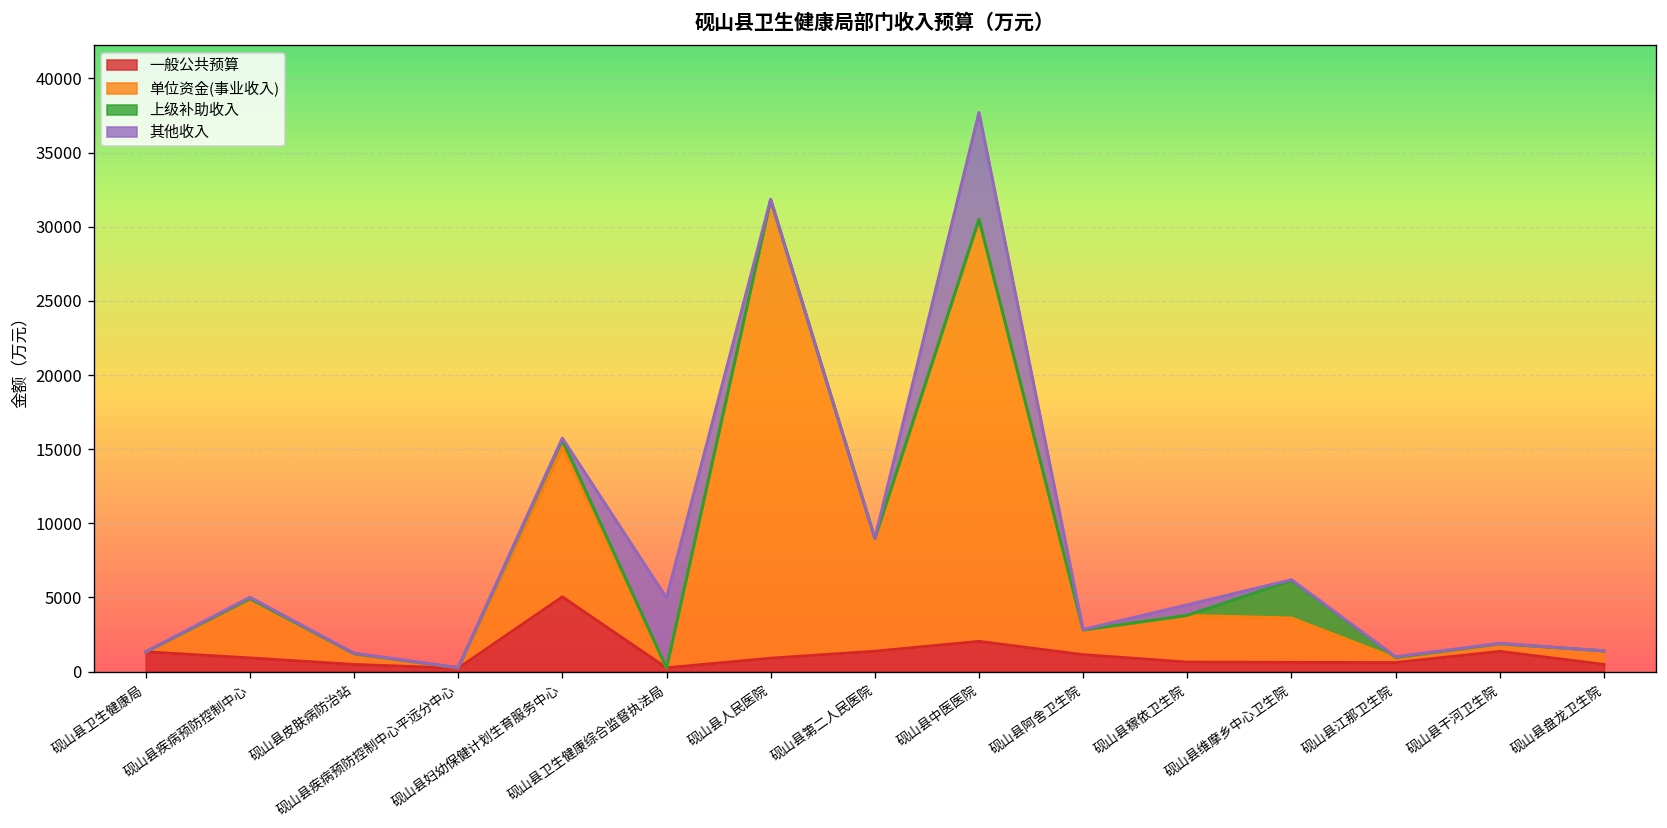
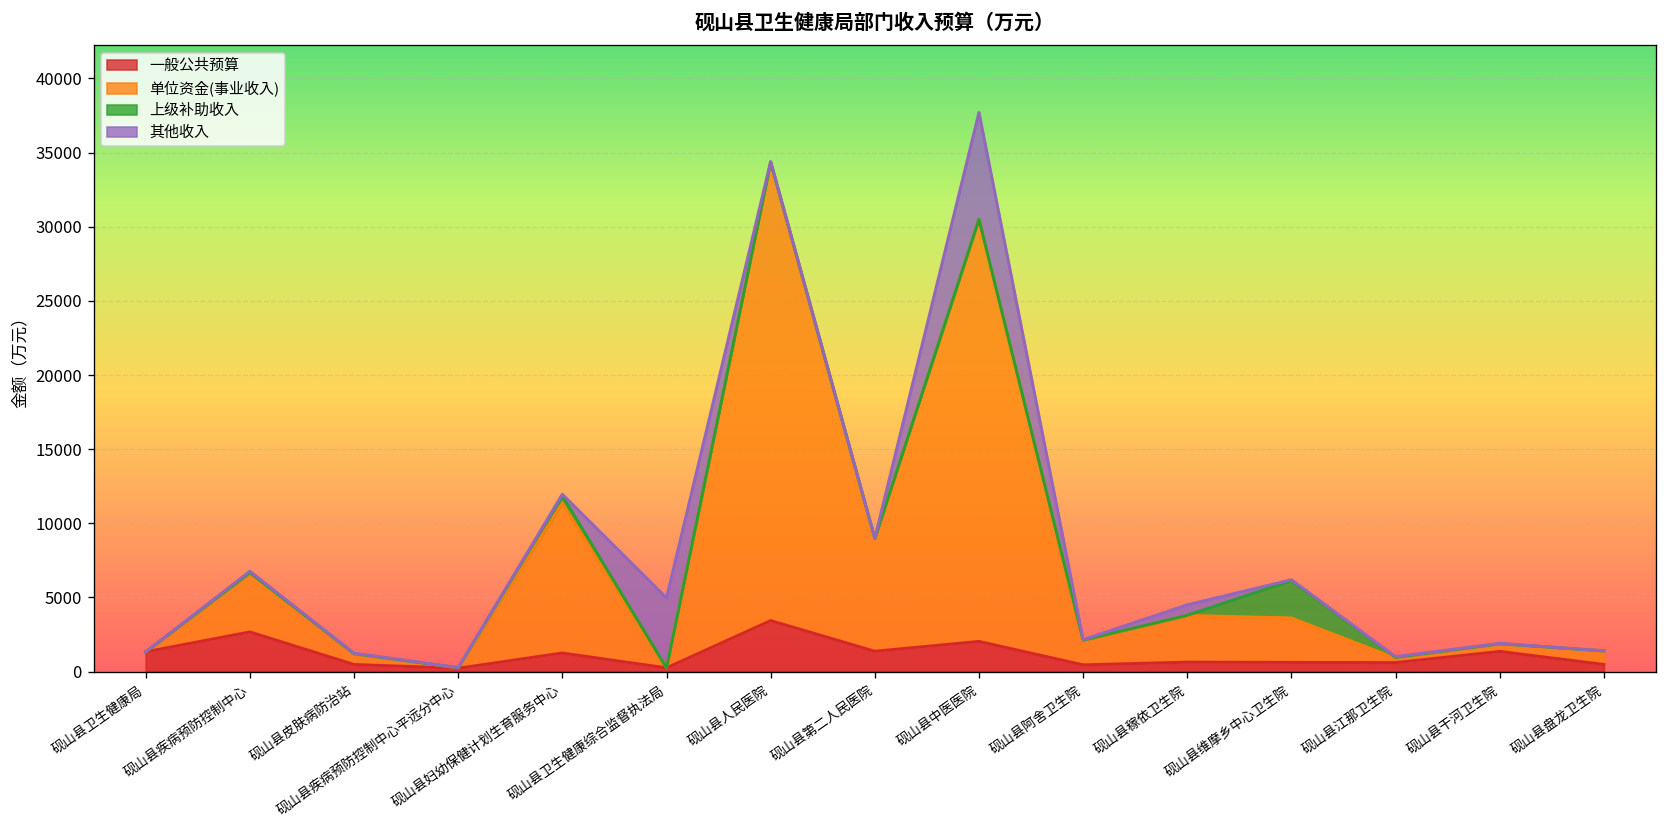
一般公共预算, 砚山县疾病预防控制中心: 900 -> 2700
一般公共预算, 砚山县妇幼保健计划生育服务中心: 5000 -> 1200
一般公共预算, 砚山县人民医院: 900 -> 3400
一般公共预算, 砚山县阿舍卫生院: 1100 -> 400
